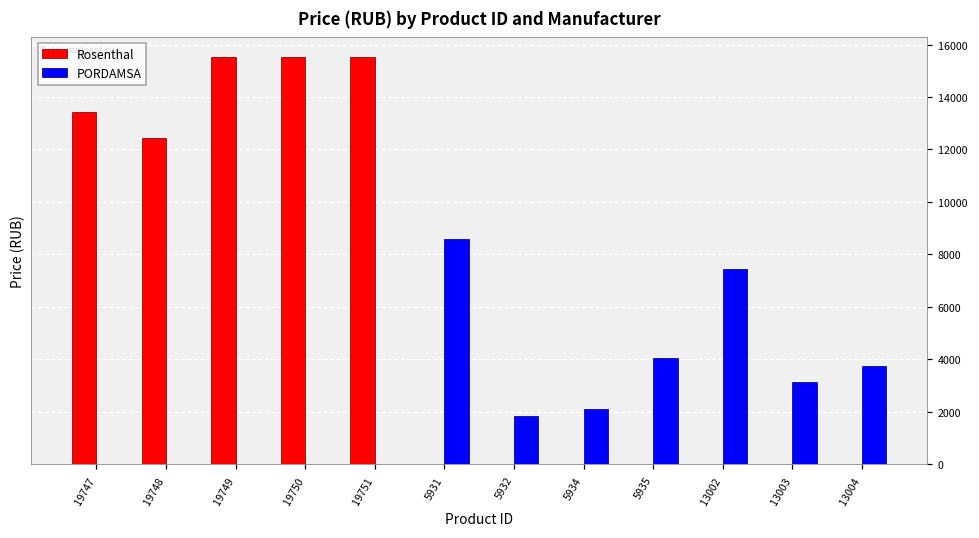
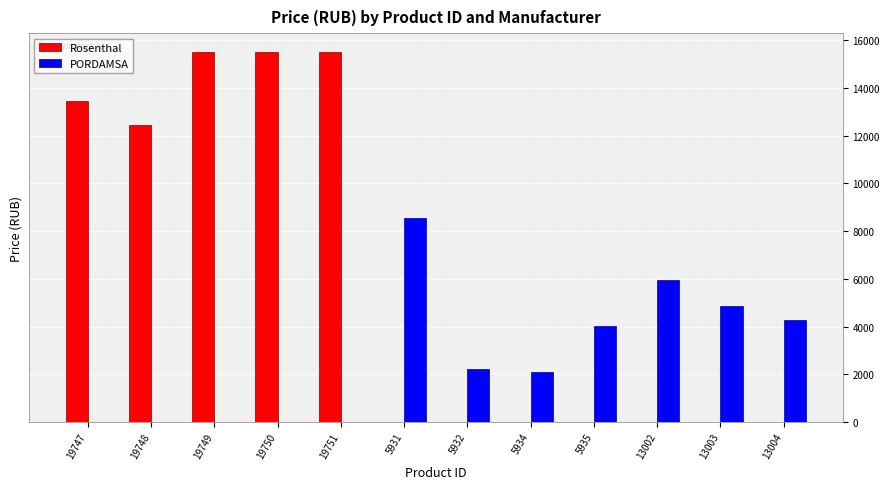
PORDAMSA, 5932: 1800 -> 2200
PORDAMSA, 13002: 7400 -> 5900
PORDAMSA, 13003: 3100 -> 4800
PORDAMSA, 13004: 3800 -> 4300
